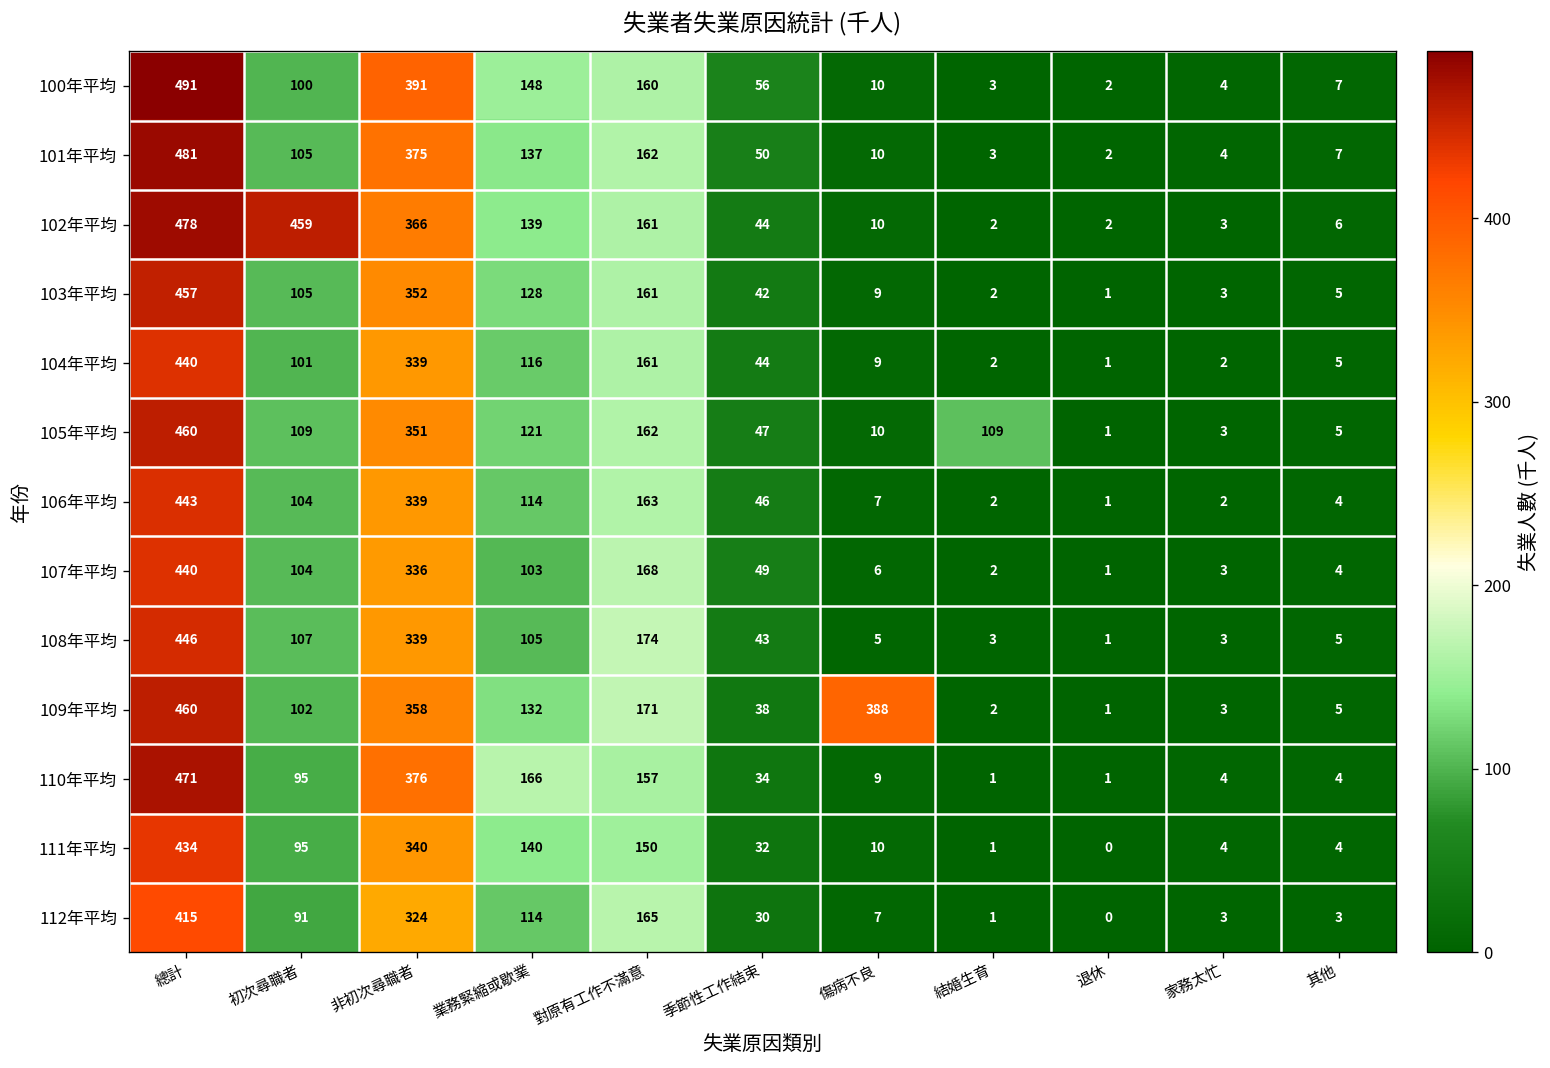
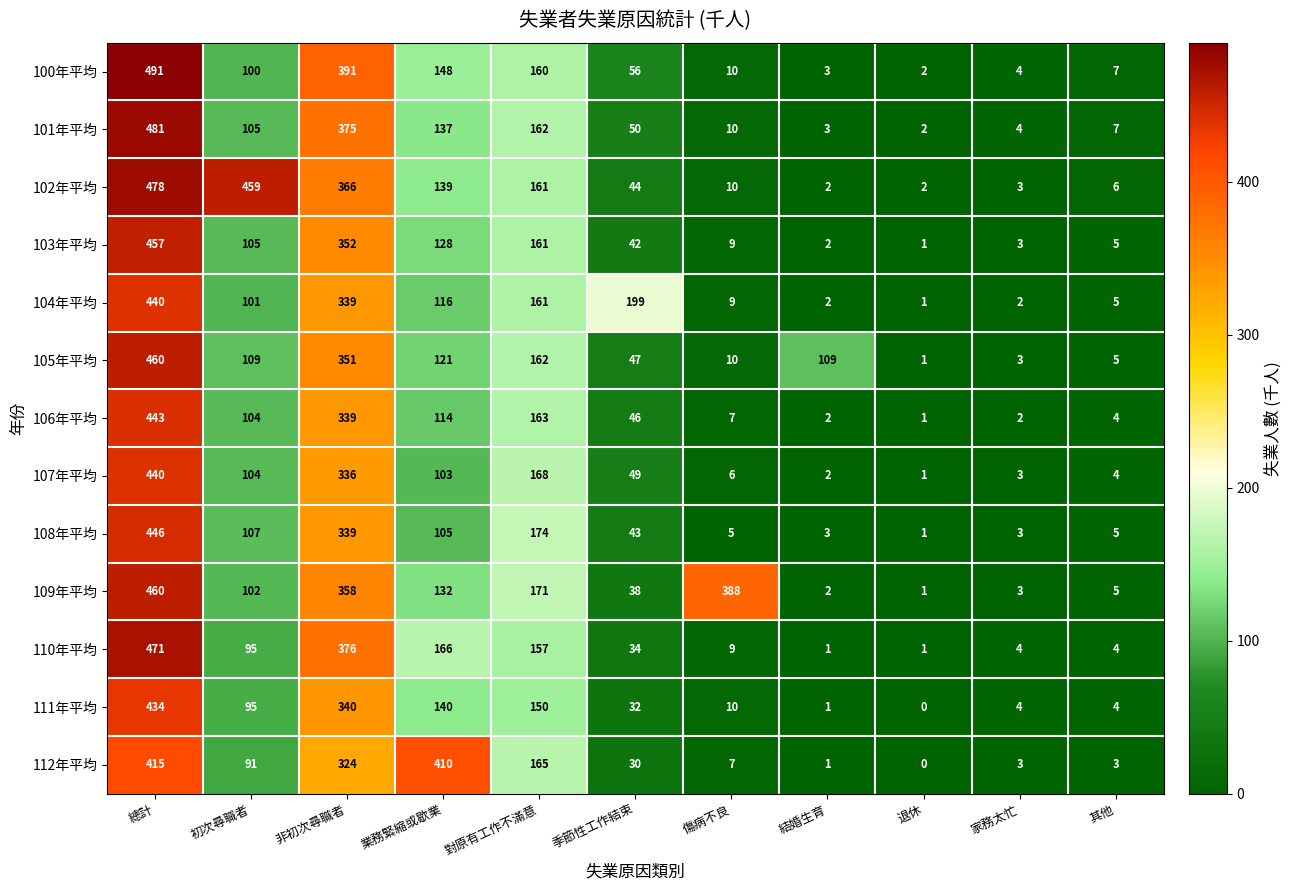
104年平均, 季節性工作結束: 44 -> 199
112年平均, 業務緊縮或歇業: 114 -> 410
